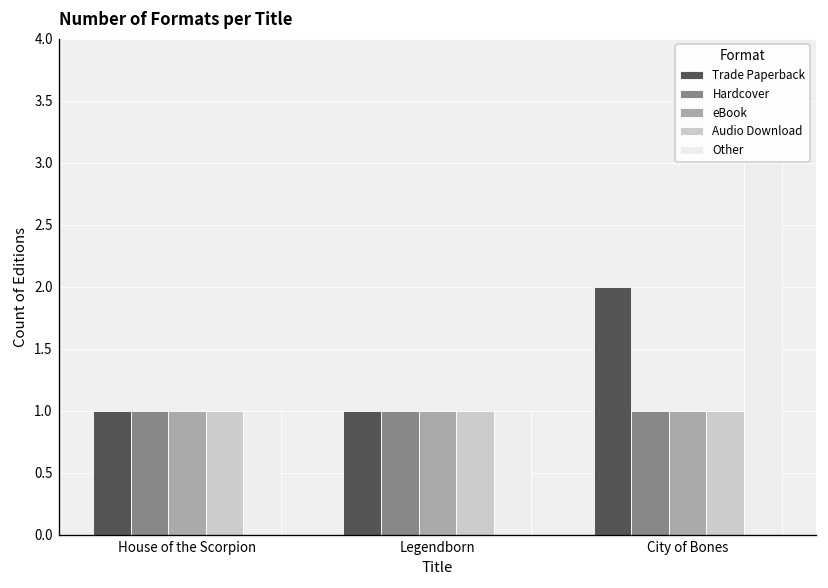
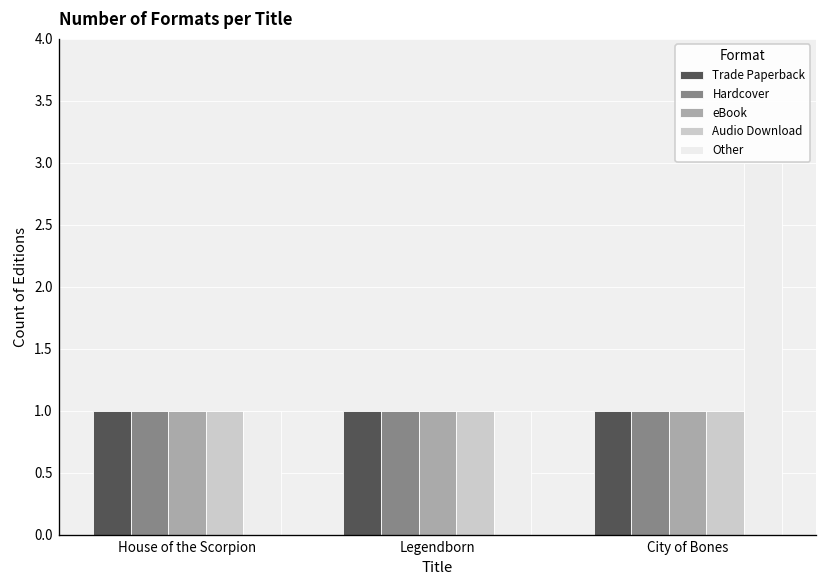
Trade Paperback, City of Bones: 2 -> 1
